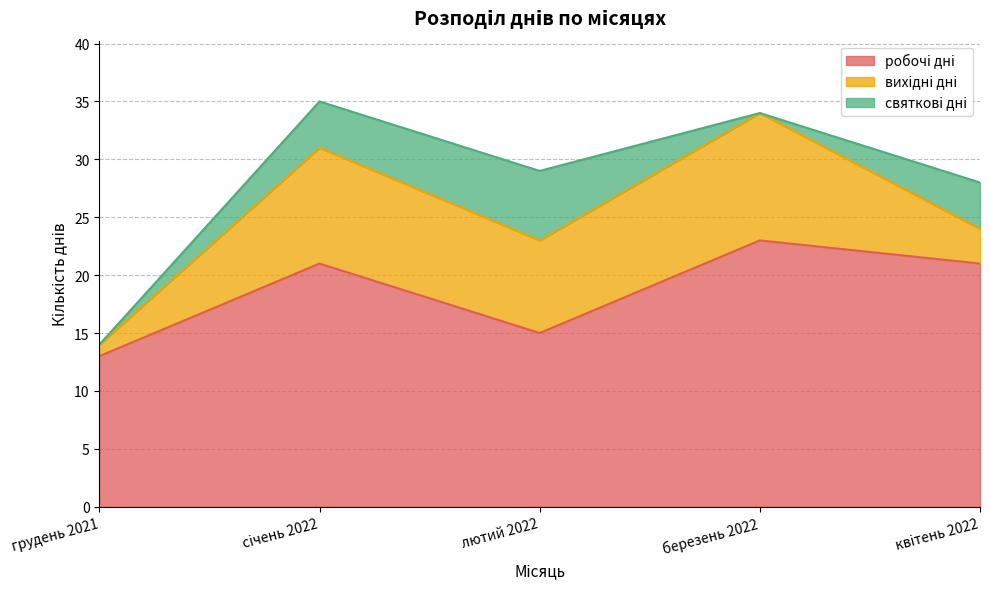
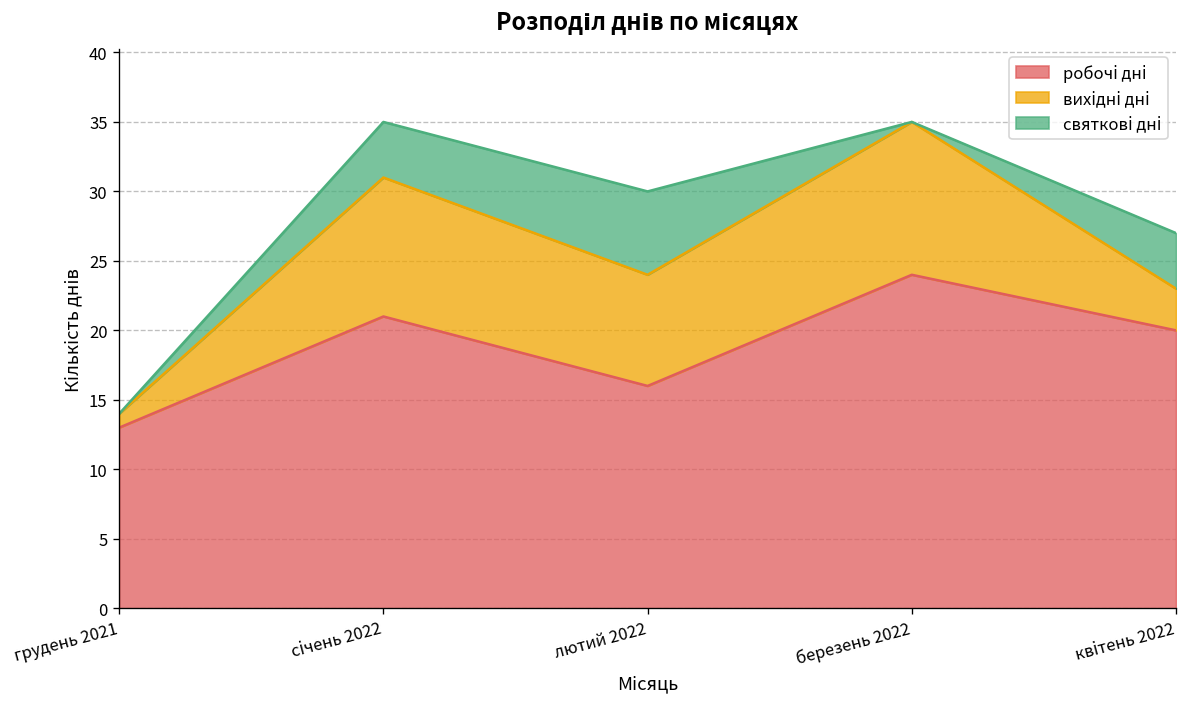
робочі дні, лютий 2022: 15 -> 16
робочі дні, березень 2022: 23 -> 24
робочі дні, квітень 2022: 21 -> 20
